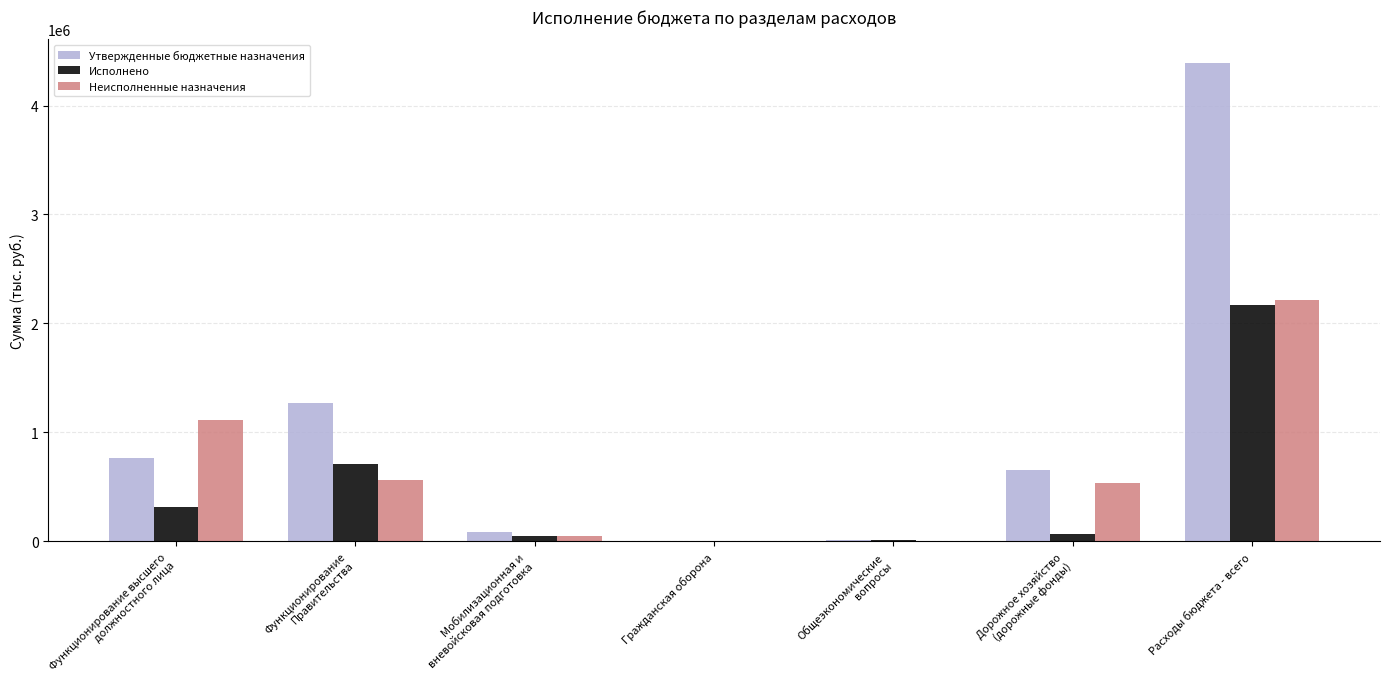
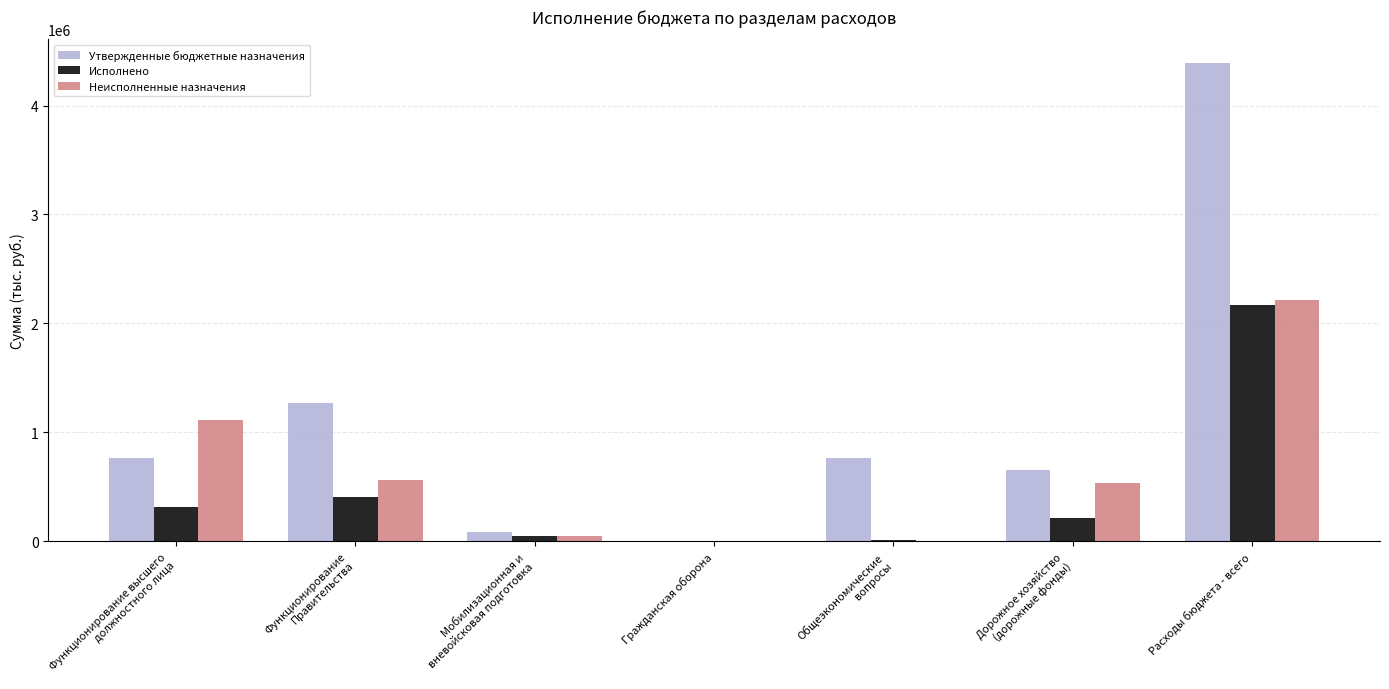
Исполнено, Функционирование Правительства: 710000 -> 410000
Утвержденные бюджетные назначения, Общеэкономические вопросы: 10000 -> 770000
Исполнено, Дорожное хозяйство (дорожные фонды): 70000 -> 220000
